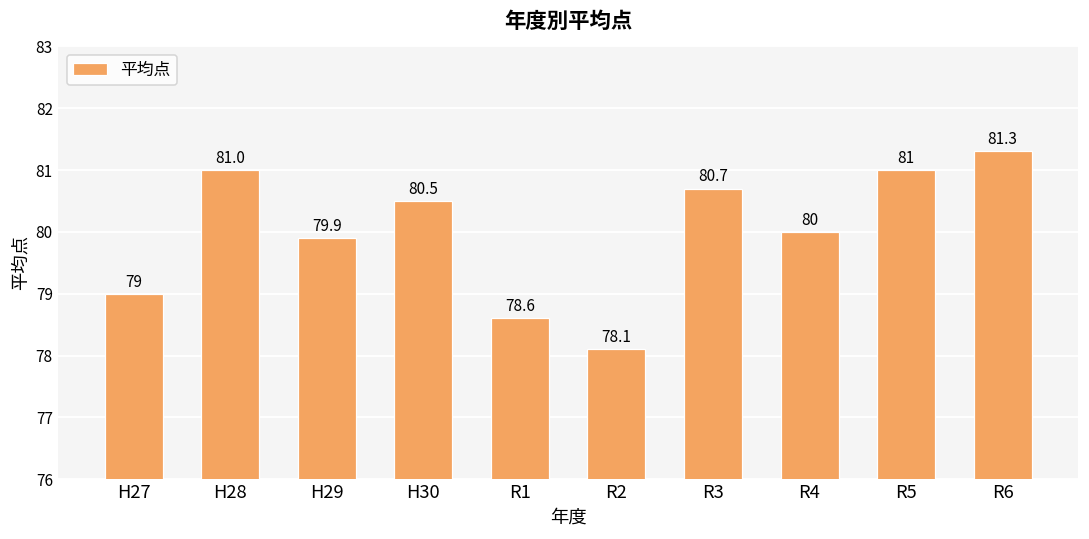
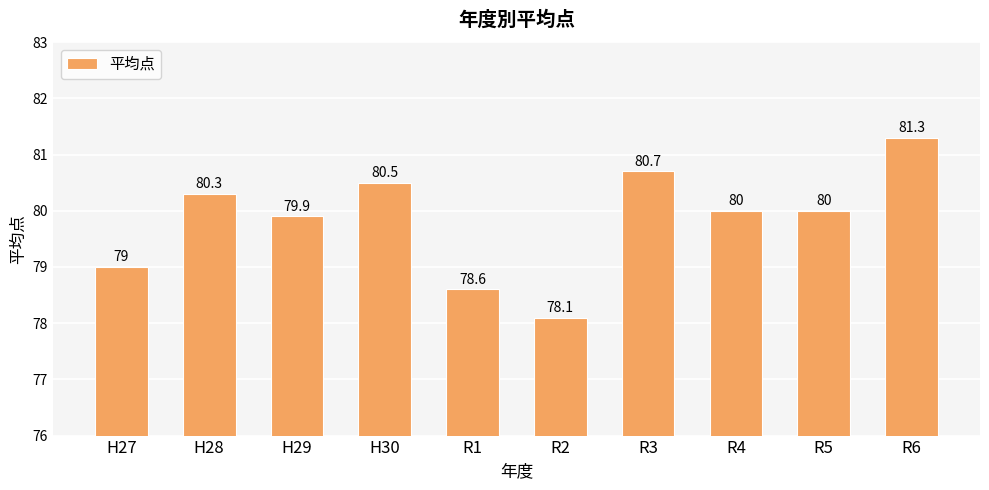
H28: 81.0 -> 80.3
R5: 81 -> 80
